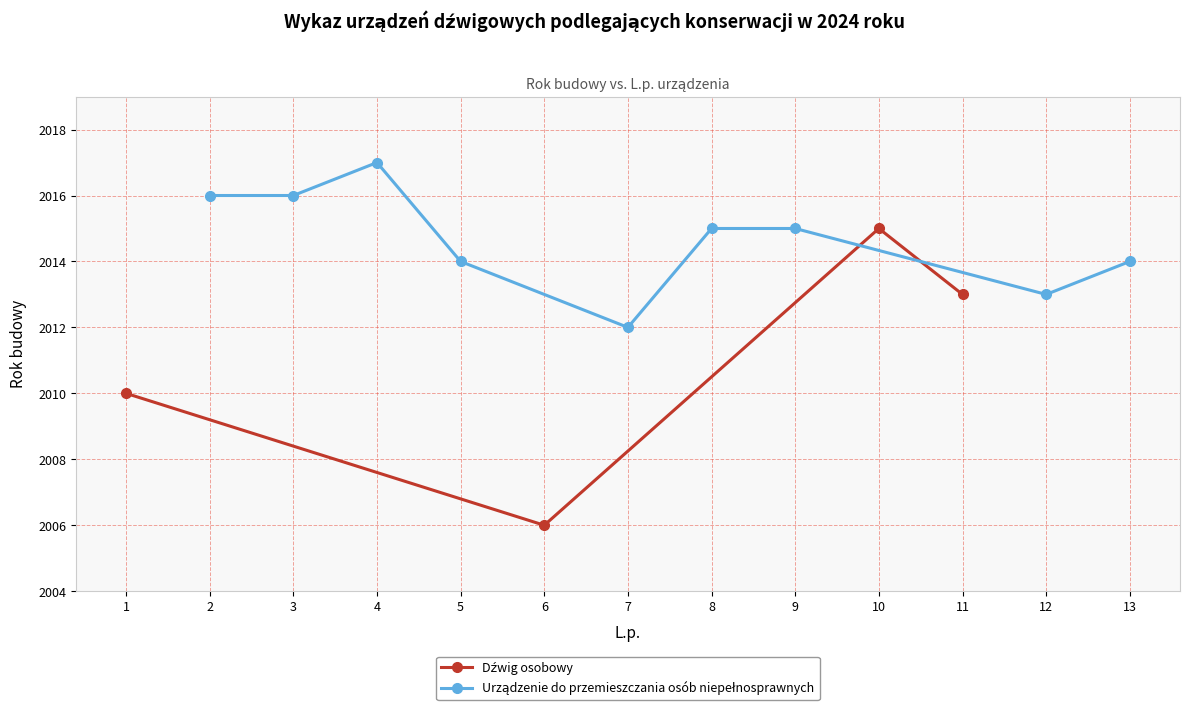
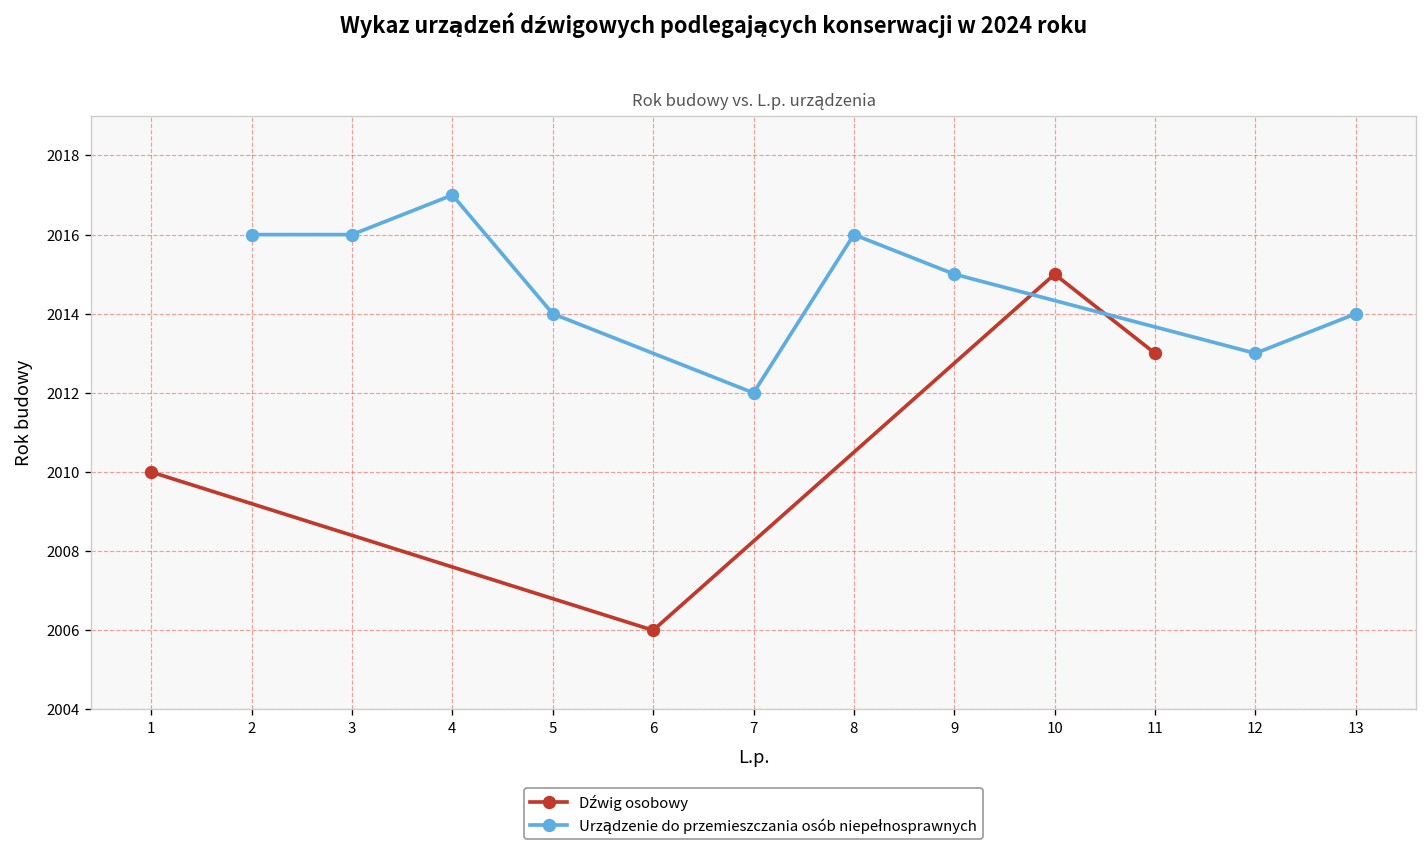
Urządzenie do przemieszczania osób niepełnosprawnych, 8: 2015 -> 2016
